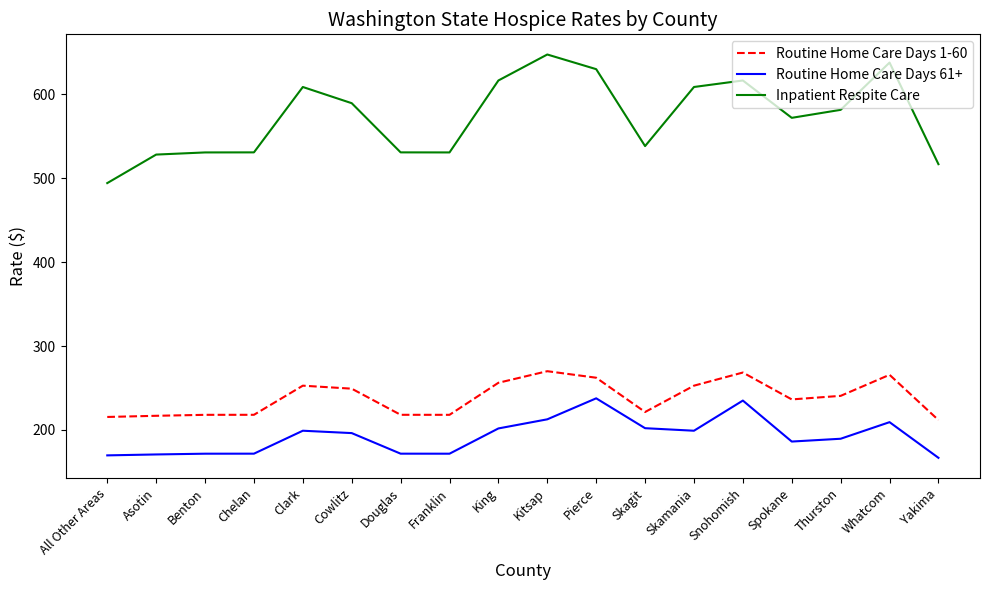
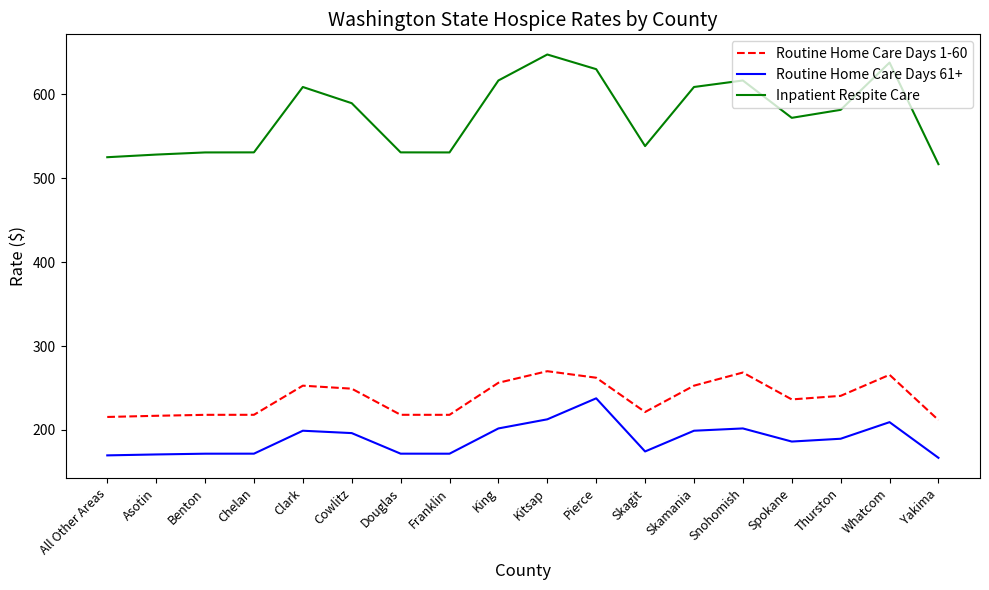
Inpatient Respite Care, All Other Areas: 490 -> 520
Routine Home Care Days 61+, Skagit: 200 -> 170
Routine Home Care Days 61+, Snohomish: 240 -> 200
